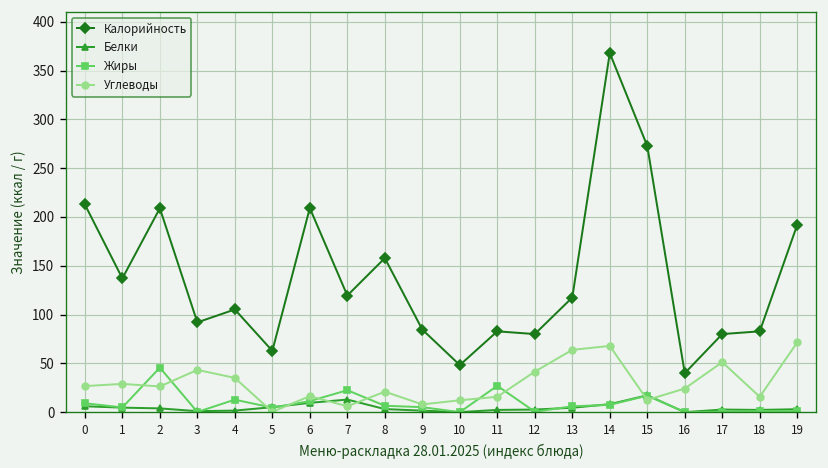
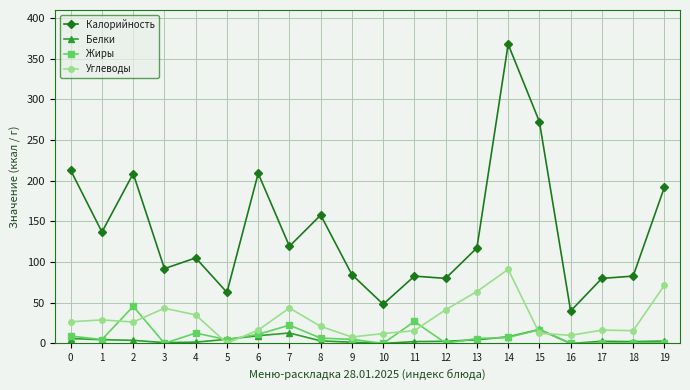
Углеводы, 7: 10 -> 40
Углеводы, 14: 70 -> 90
Углеводы, 16: 20 -> 10
Углеводы, 17: 50 -> 20
